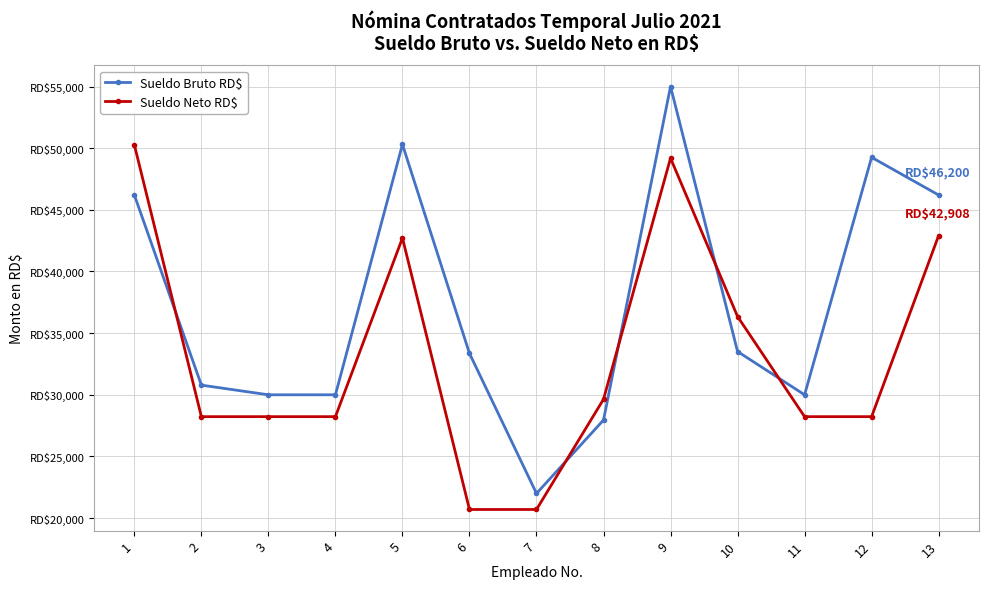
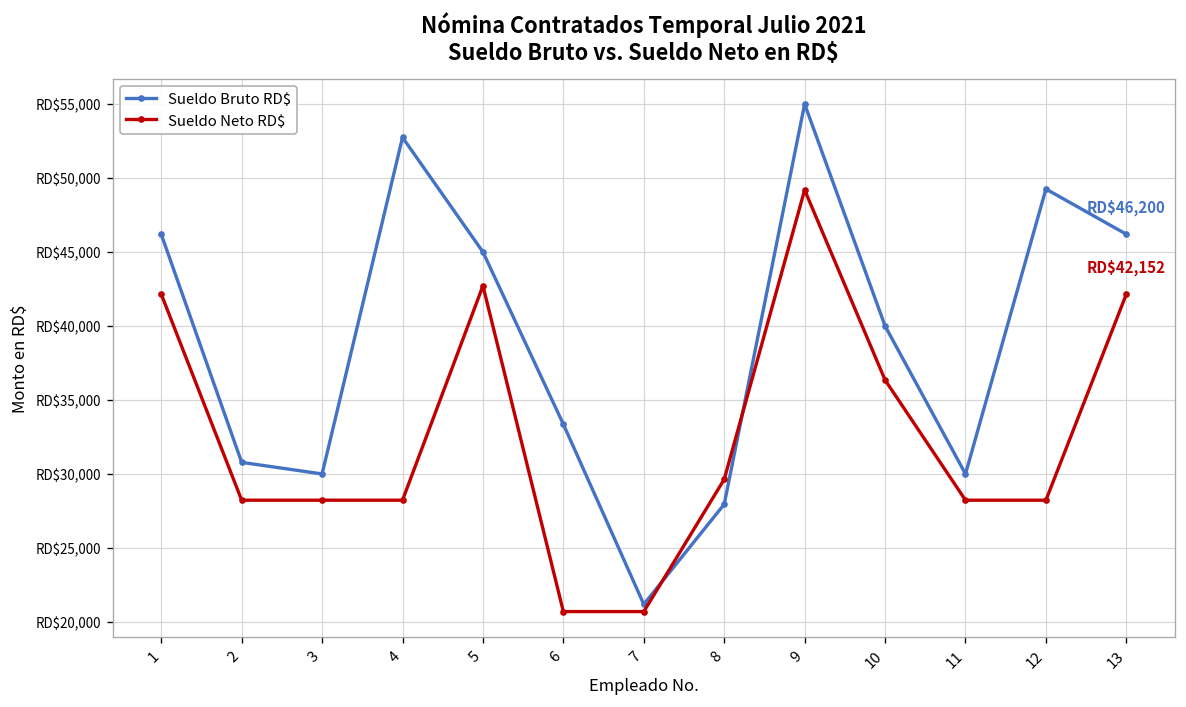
Sueldo Neto RD$, 1: RD$50,300 -> RD$42,200
Sueldo Bruto RD$, 4: RD$30,000 -> RD$52,700
Sueldo Bruto RD$, 5: RD$50,300 -> RD$45,000
Sueldo Bruto RD$, 7: RD$22,000 -> RD$21,200
Sueldo Bruto RD$, 10: RD$33,500 -> RD$40,000
Sueldo Neto RD$, 13: $42,908 -> $42,152
